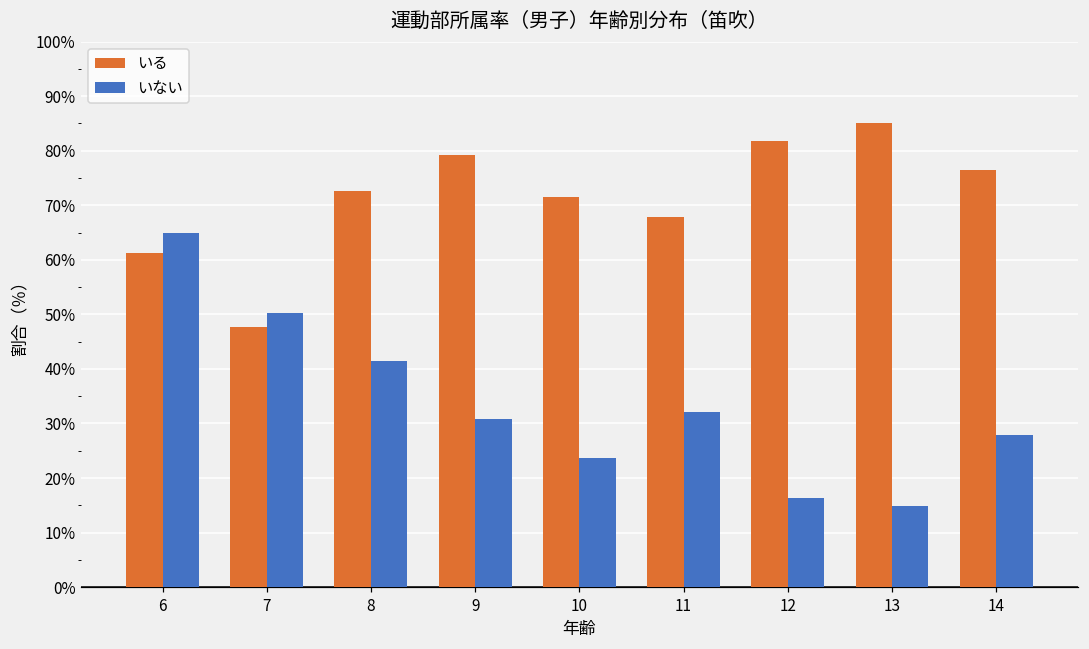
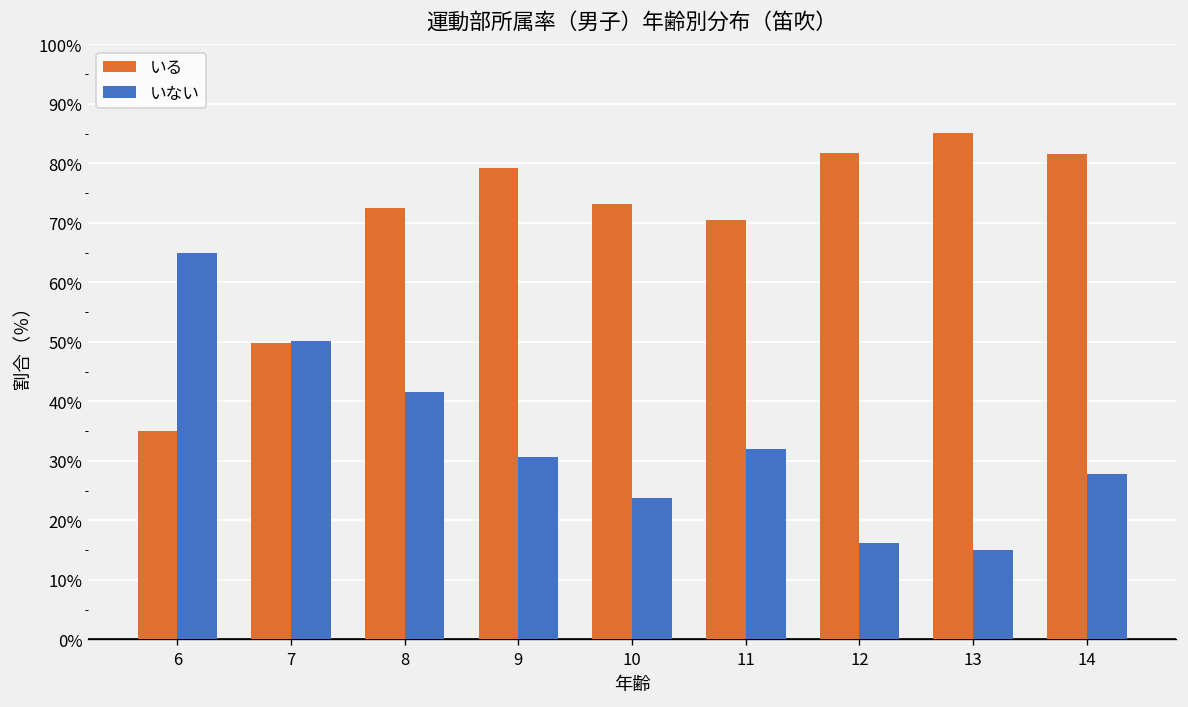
いる, 6: 61% -> 35%
いる, 7: 48% -> 50%
いる, 10: 72% -> 73%
いる, 11: 68% -> 71%
いる, 14: 77% -> 82%
